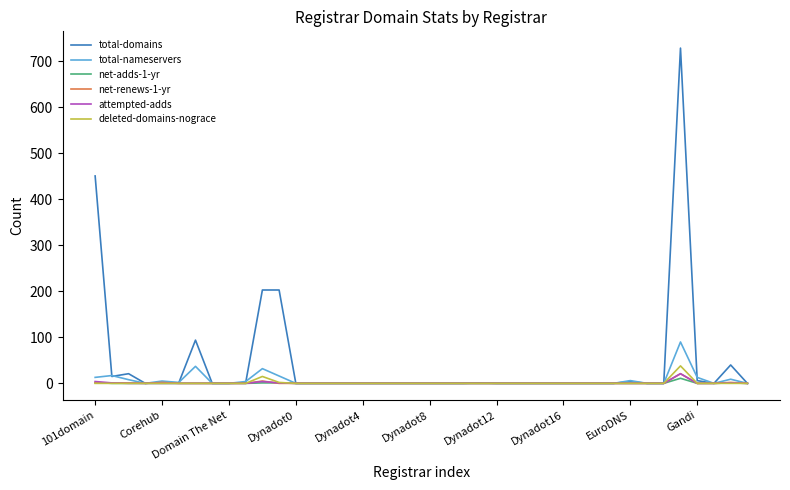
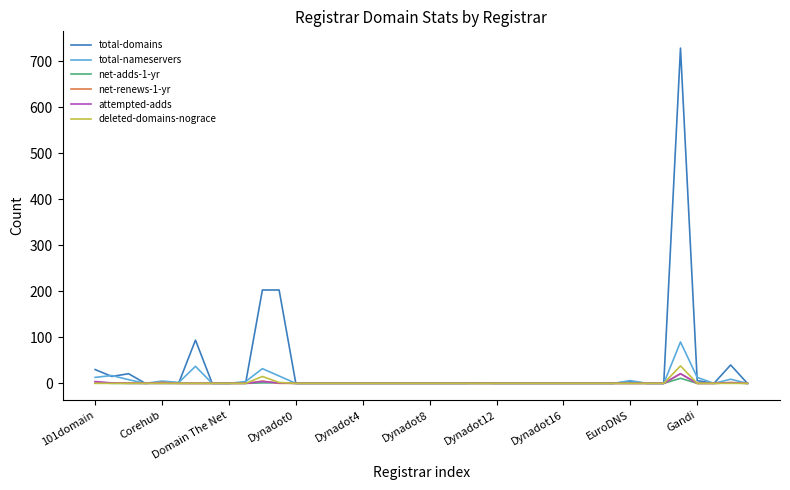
total-domains, 101domain: 450 -> 30
